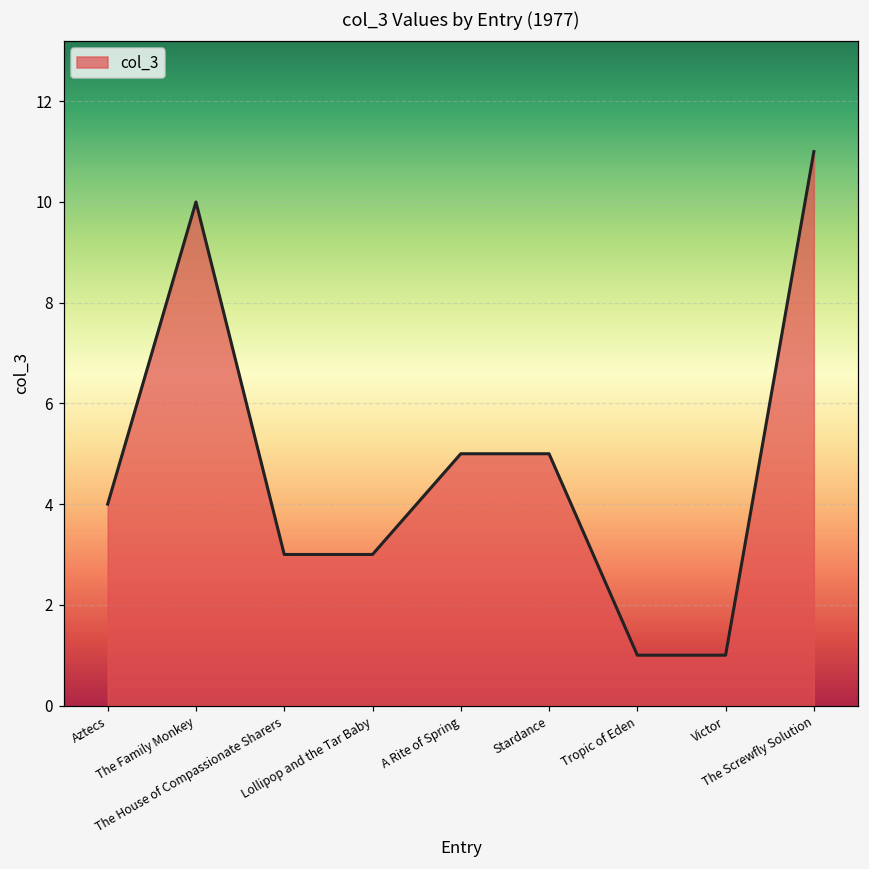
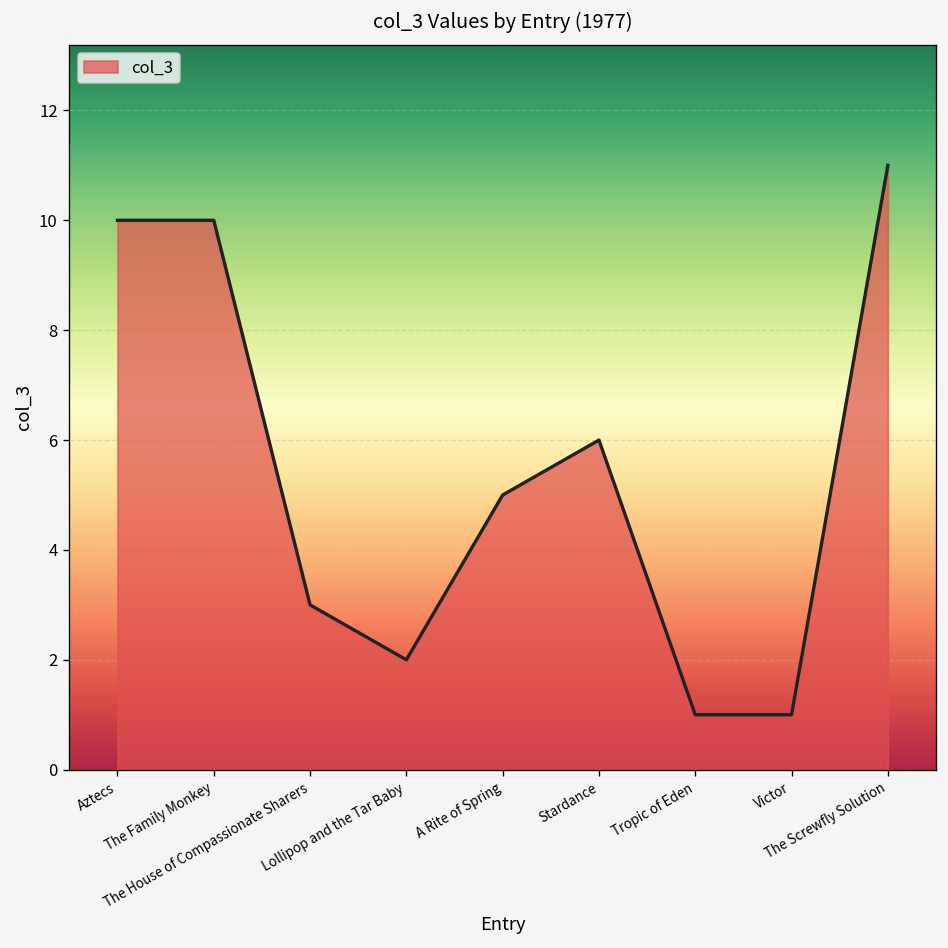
Aztecs: 4 -> 10
Lollipop and the Tar Baby: 3 -> 2
Stardance: 5 -> 6
